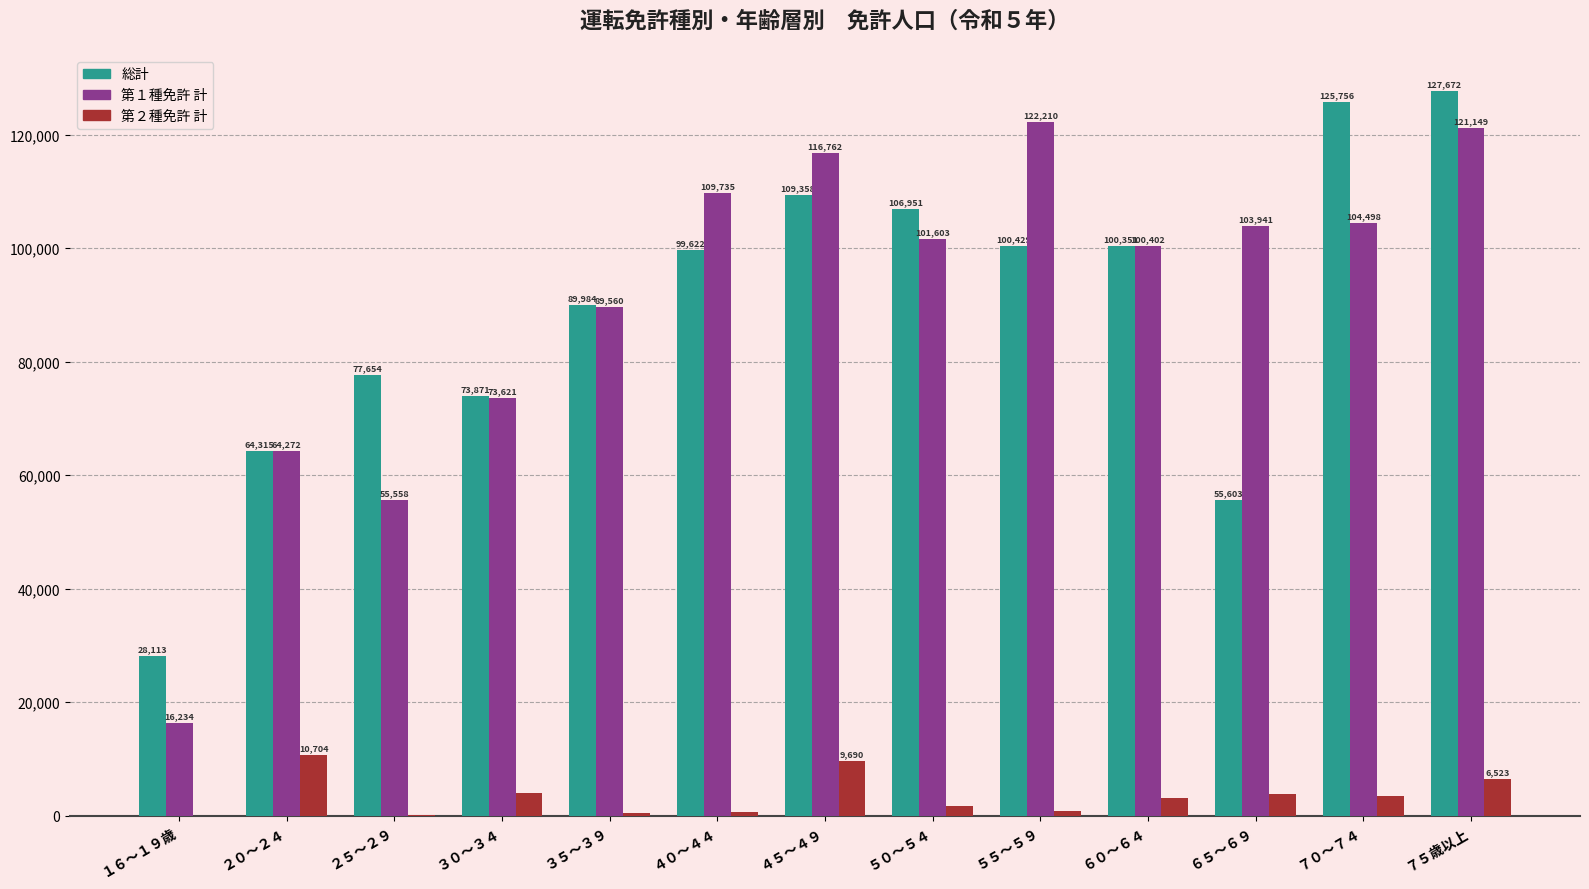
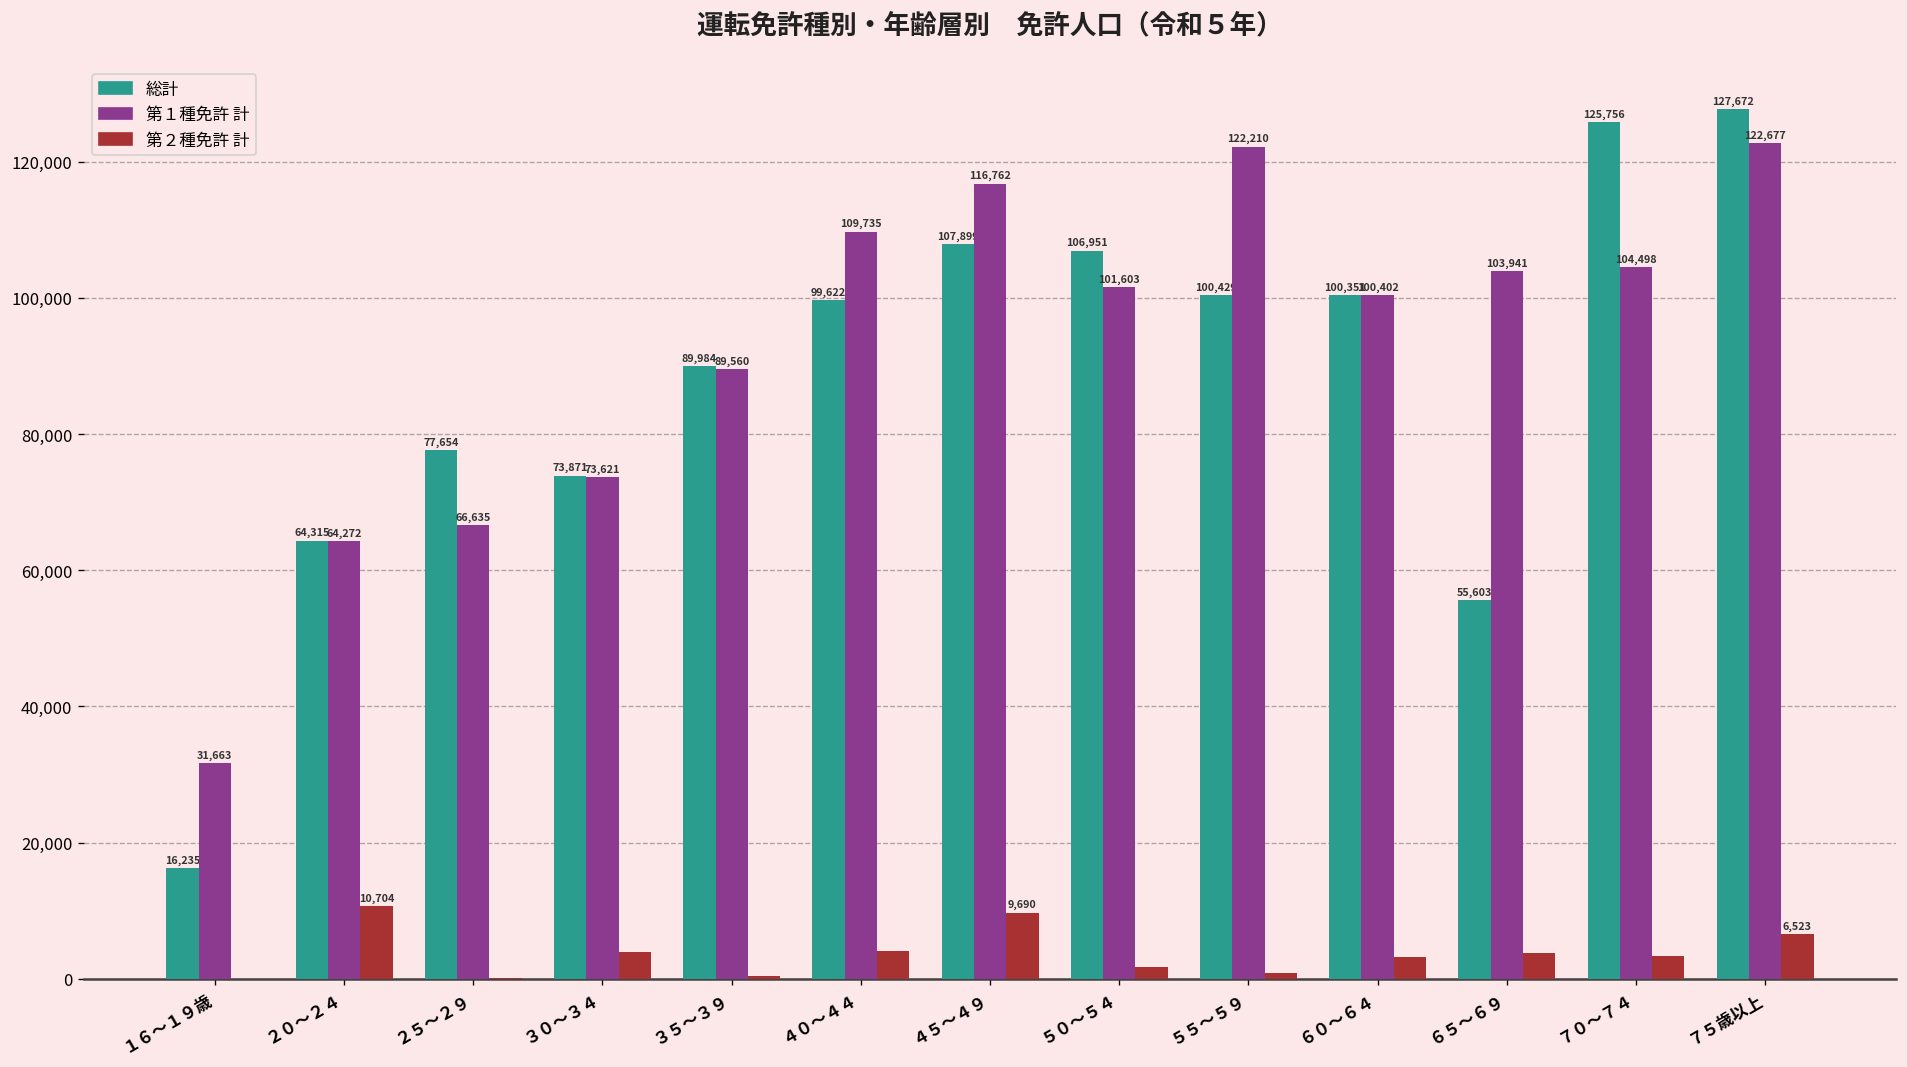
総計, １６～１９歳: 28,113 -> 16,235
第１種免許 計, １６～１９歳: 16,234 -> 31,663
第１種免許 計, ２５～２９: 55,558 -> 66,635
第２種免許 計, ４０～４４: 1,000 -> 4,000
総計, ４５～４９: 109,358 -> 107,899
第１種免許 計, ７５歳以上: 121,149 -> 122,677
